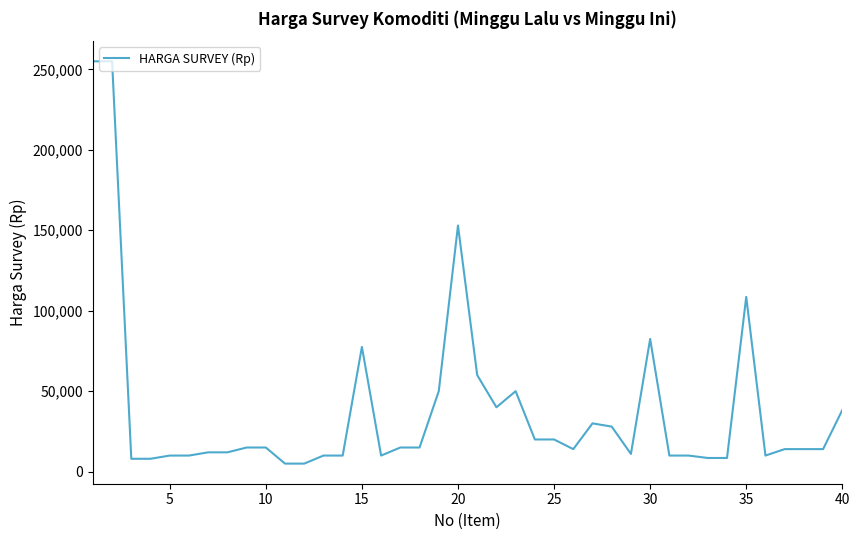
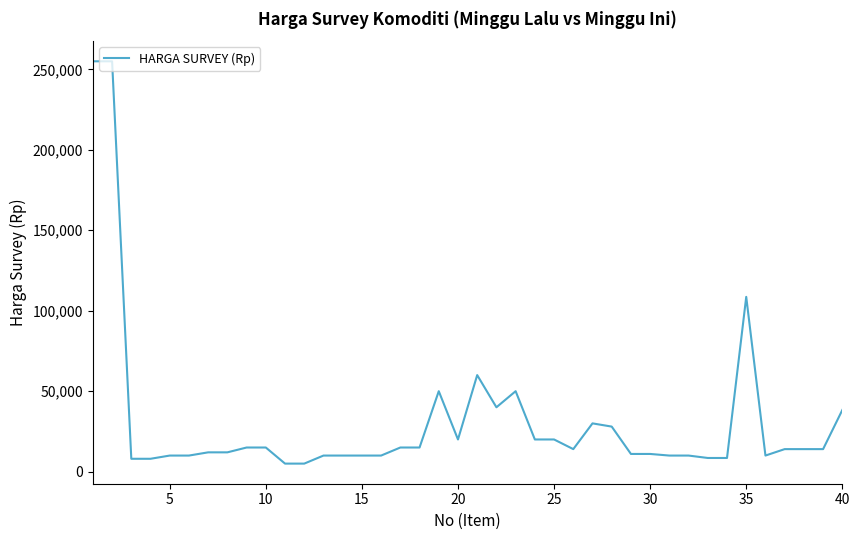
15: 78,000 -> 10,000
20: 153,000 -> 20,000
30: 82,000 -> 11,000
